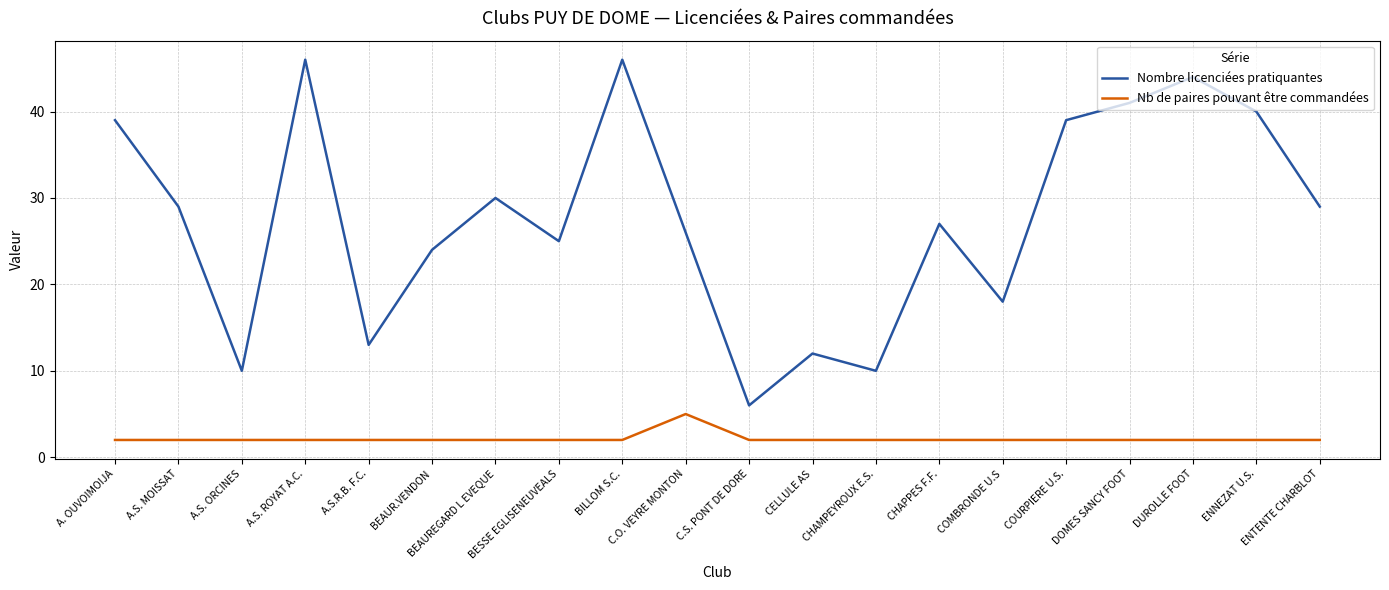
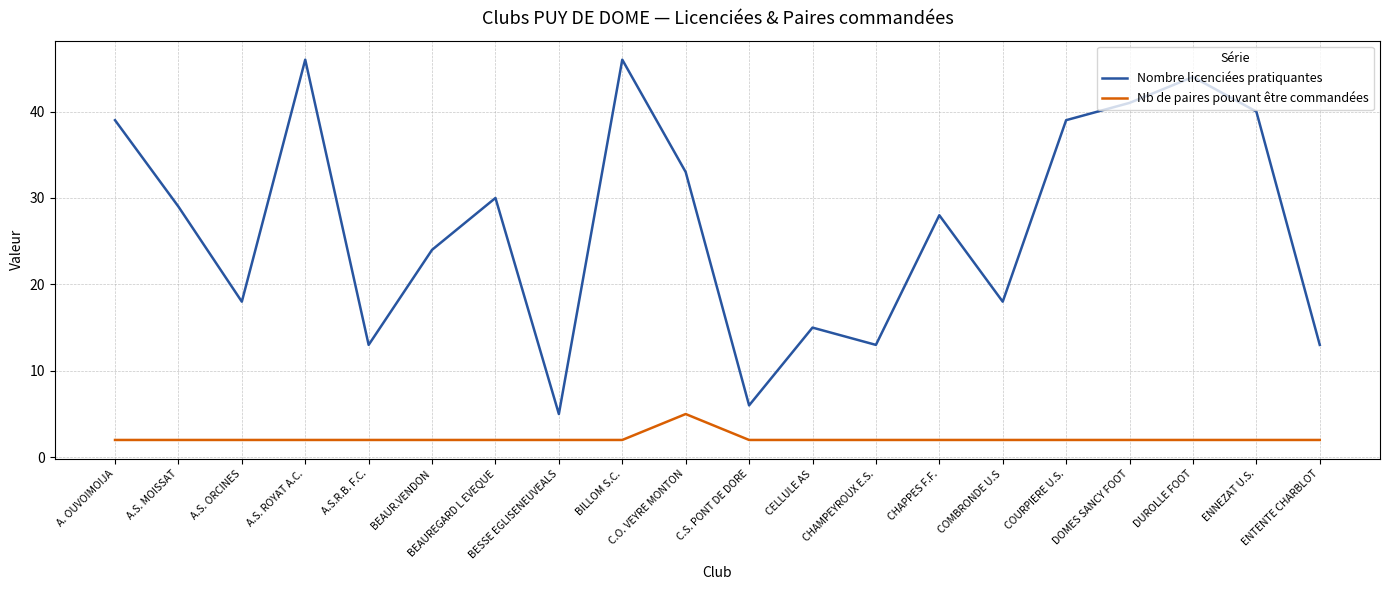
Nombre licenciées pratiquantes, A.S. ORCINES: 10 -> 18
Nombre licenciées pratiquantes, BESSE EGLISENEUVEALS: 25 -> 5
Nombre licenciées pratiquantes, C.O. VEYRE MONTON: 26 -> 33
Nombre licenciées pratiquantes, CELLULE AS: 12 -> 15
Nombre licenciées pratiquantes, CHAMPEYROUX E.S.: 10 -> 13
Nombre licenciées pratiquantes, CHAPPES F.F.: 27 -> 28
Nombre licenciées pratiquantes, ENTENTE CHARBLOT: 29 -> 13
